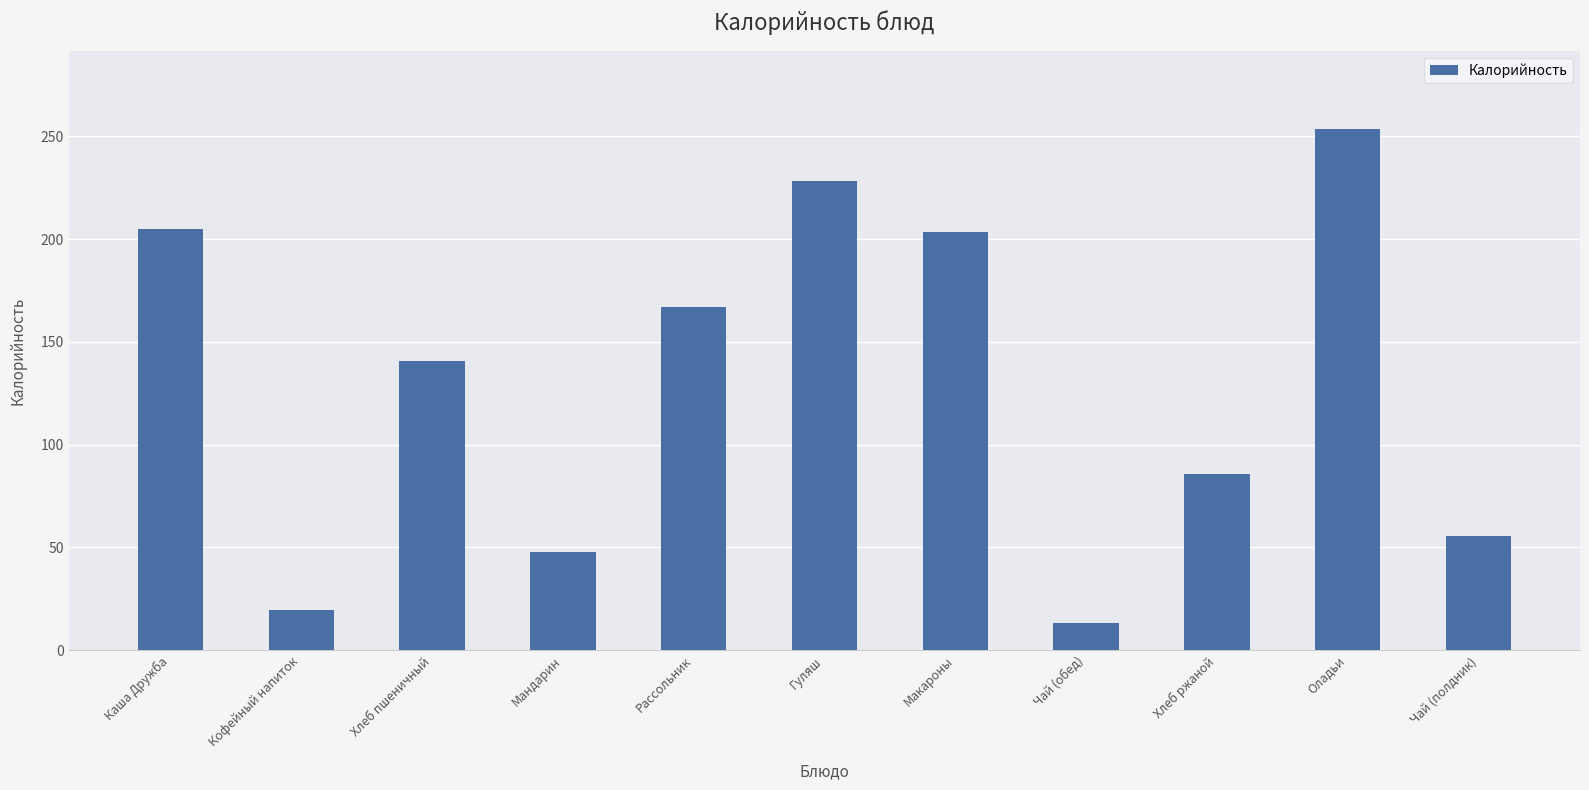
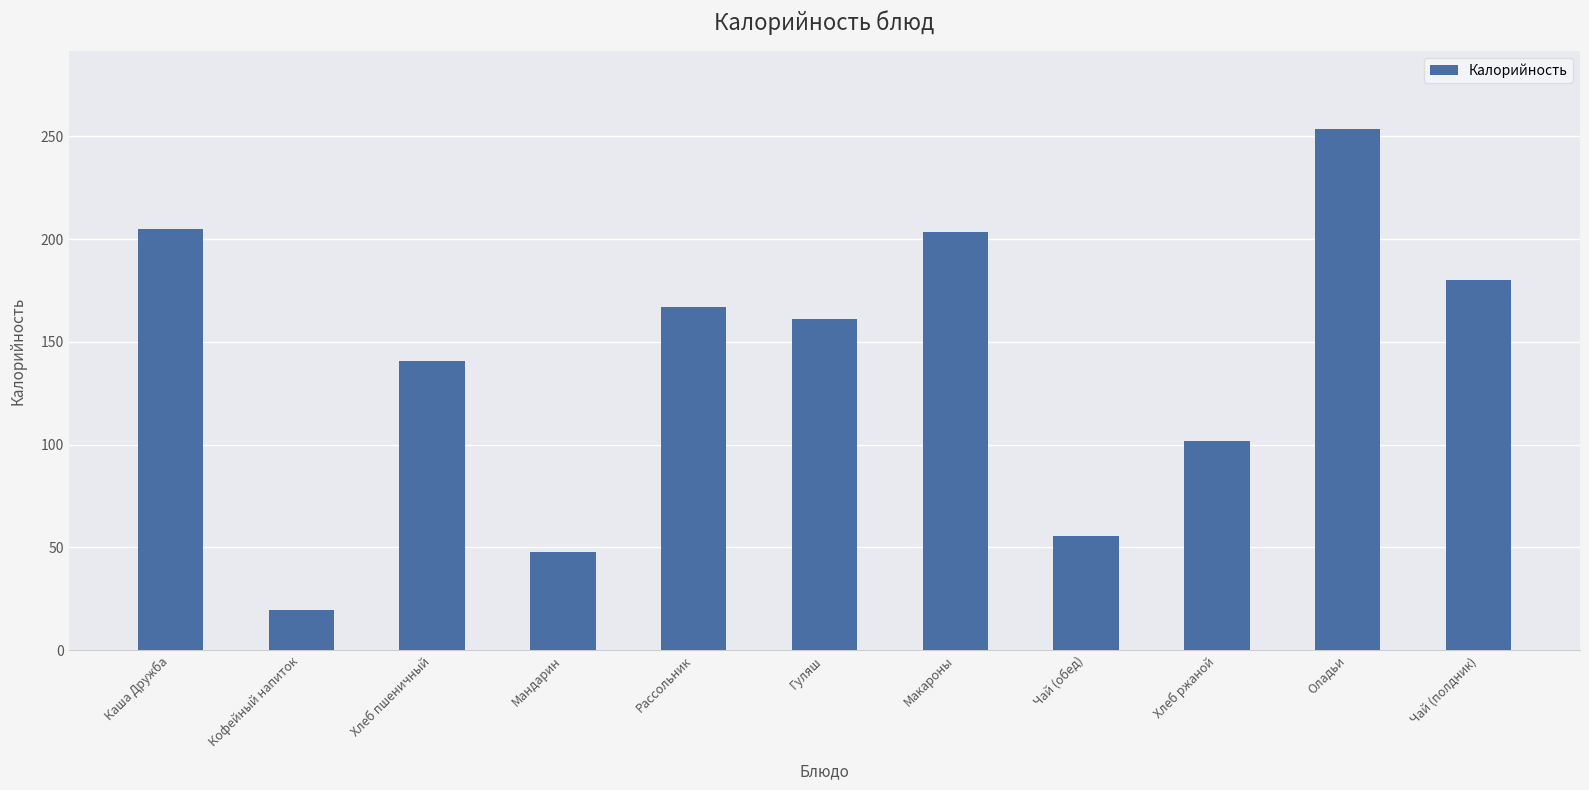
Гуляш: 228 -> 161
Чай (обед): 13 -> 55
Хлеб ржаной: 86 -> 102
Чай (полдник): 55 -> 180
